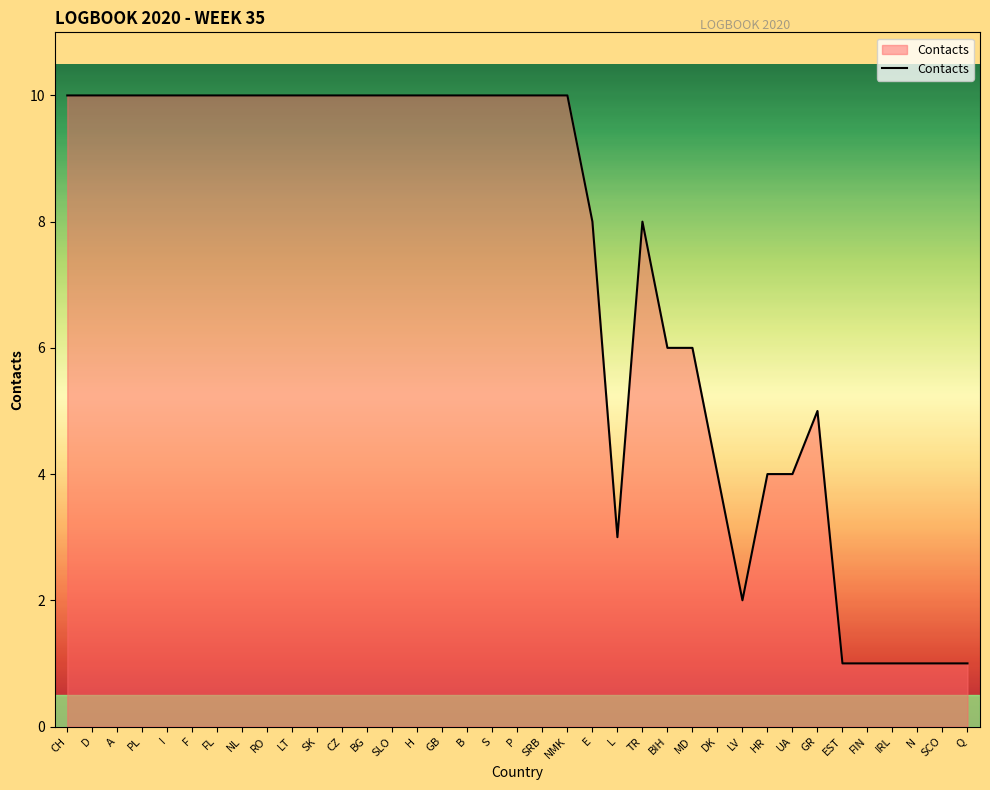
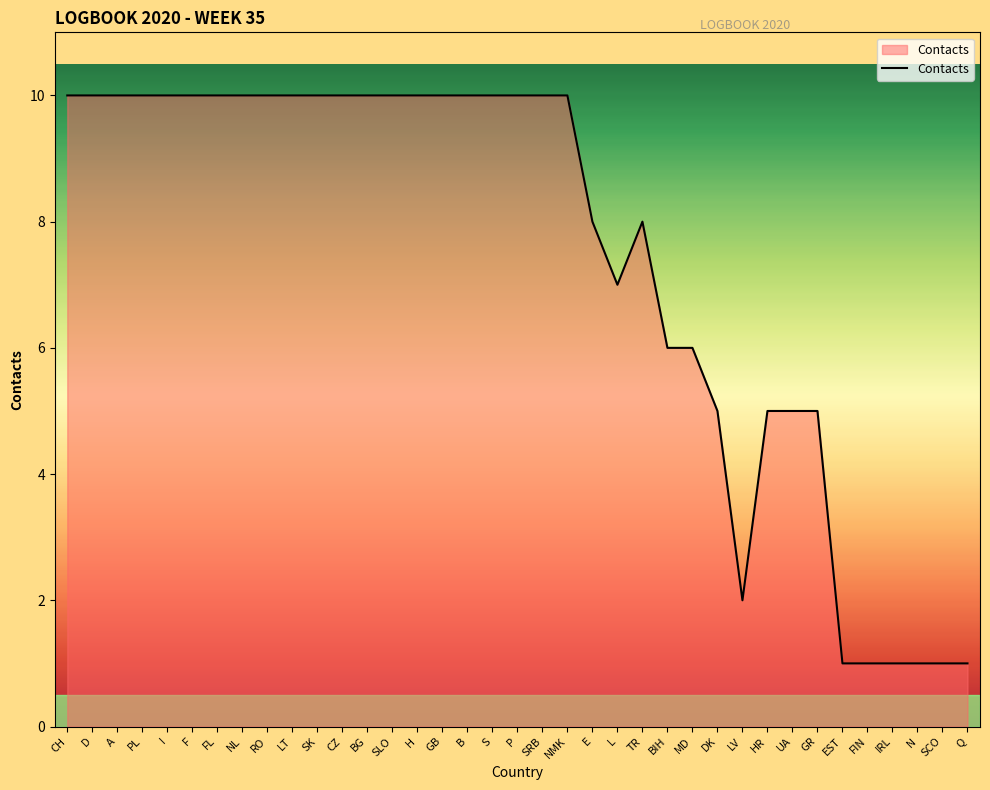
L: 3 -> 7
DK: 4 -> 5
HR: 4 -> 5
UA: 4 -> 5
